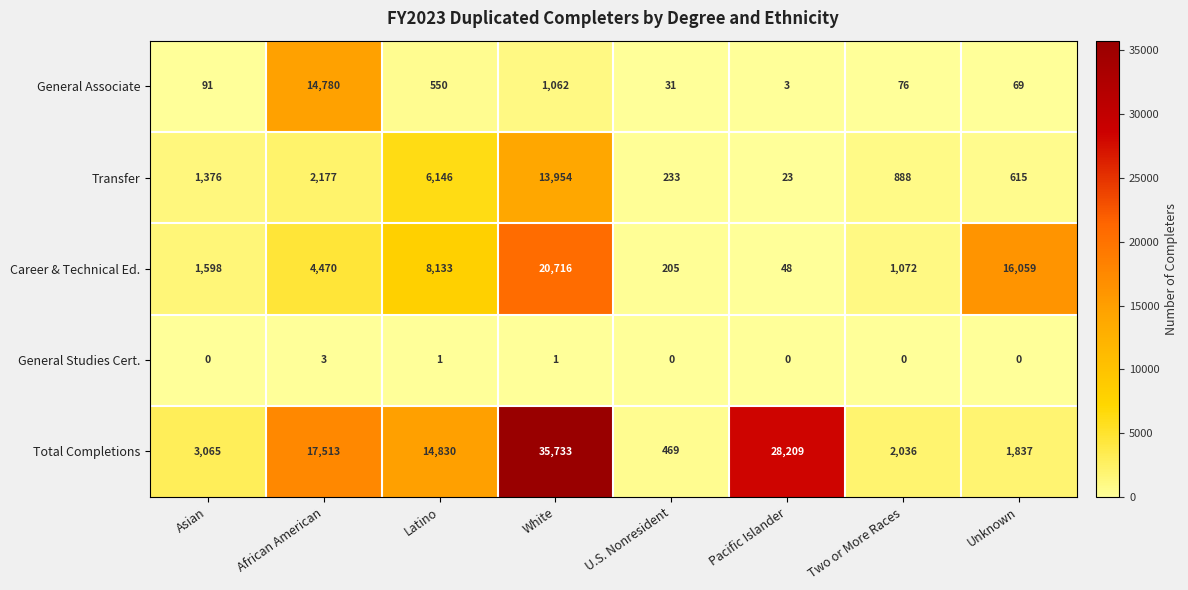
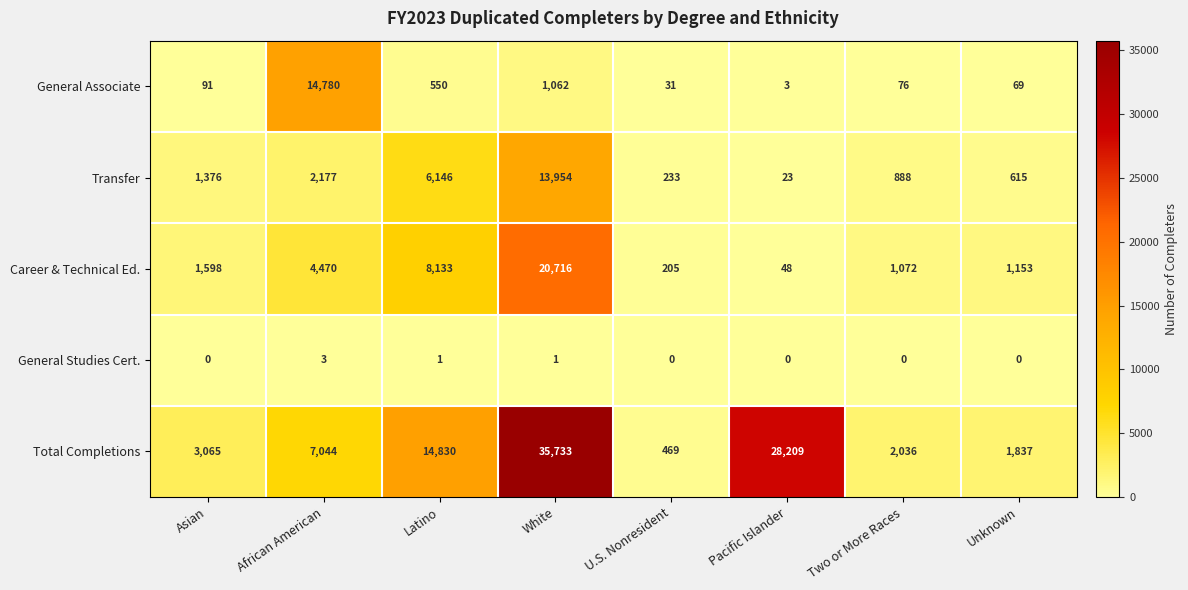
Career & Technical Ed., Unknown: 16,059 -> 1,153
Total Completions, African American: 17,513 -> 7,044
